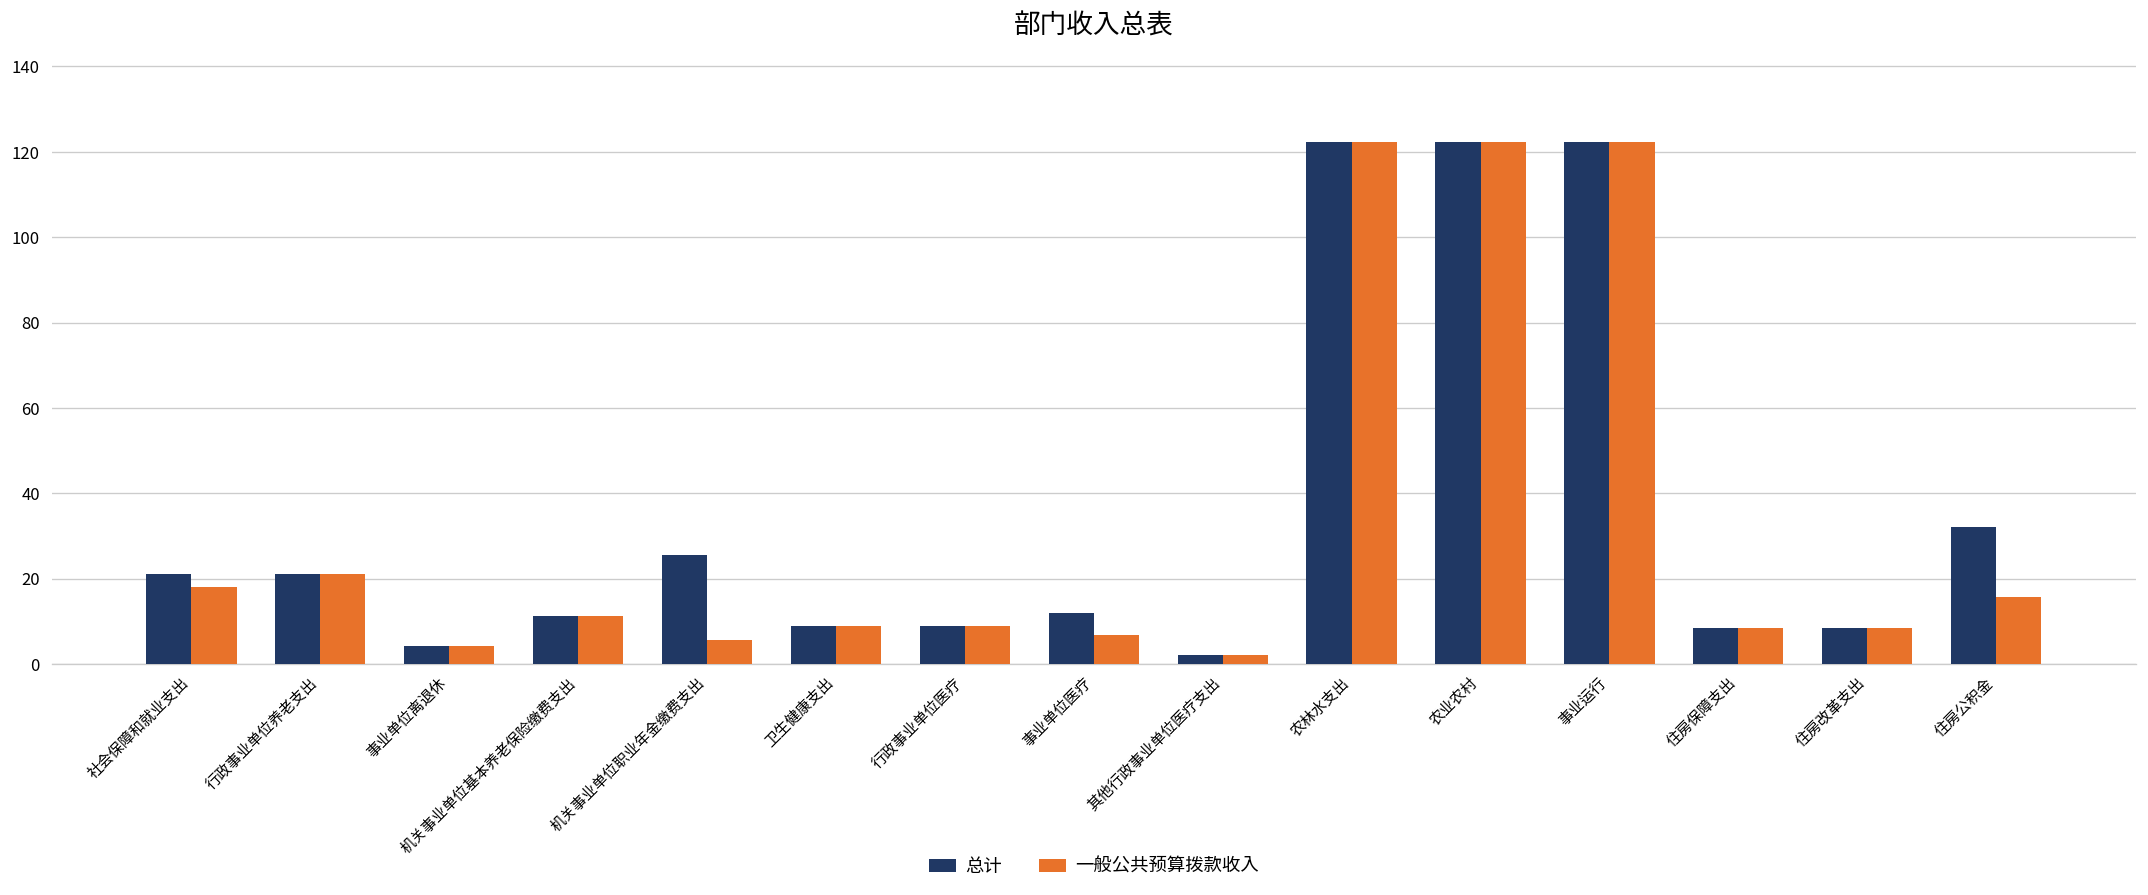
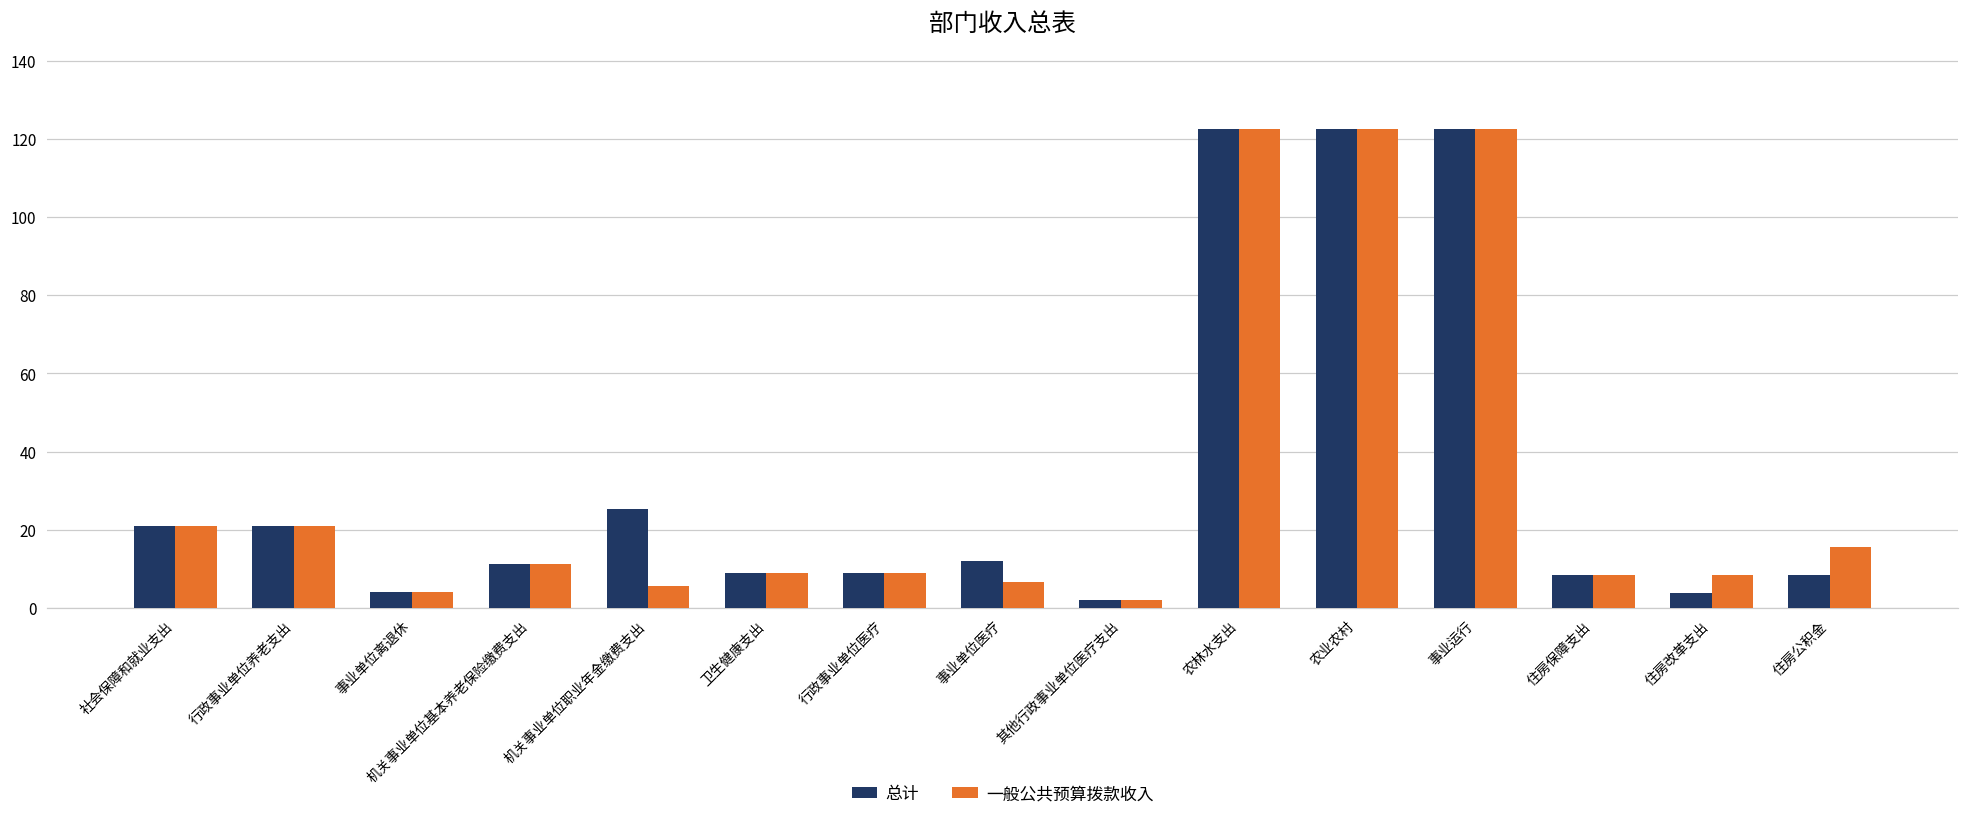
一般公共预算拨款收入, 社会保障和就业支出: 18 -> 21
总计, 住房改革支出: 8 -> 4
总计, 住房公积金: 32 -> 8
